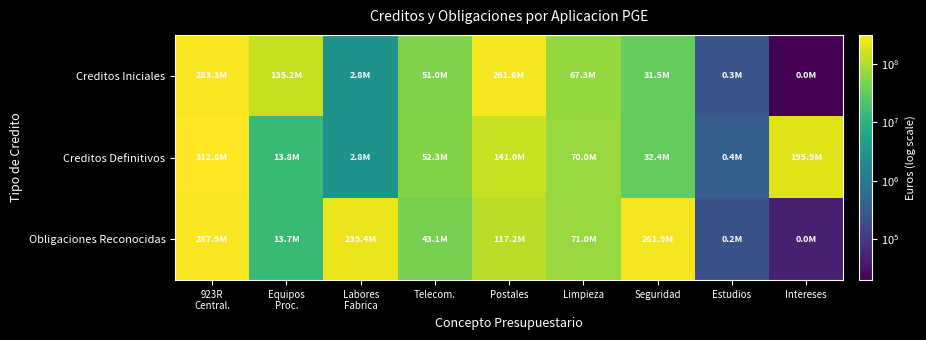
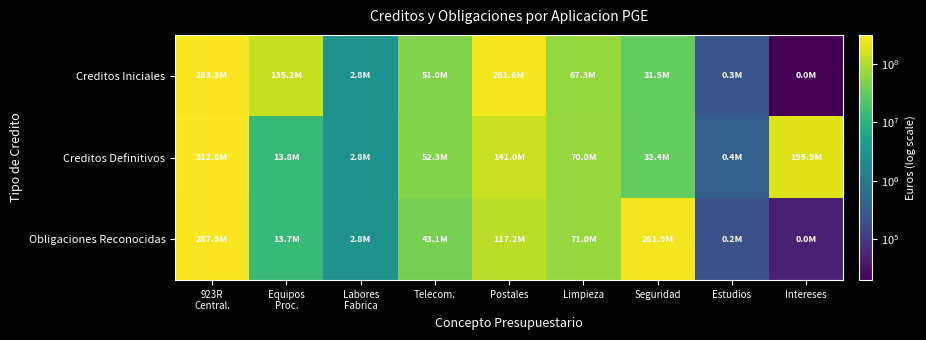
Obligaciones Reconocidas, Labores Fabrica: 239.4M -> 2.8M
